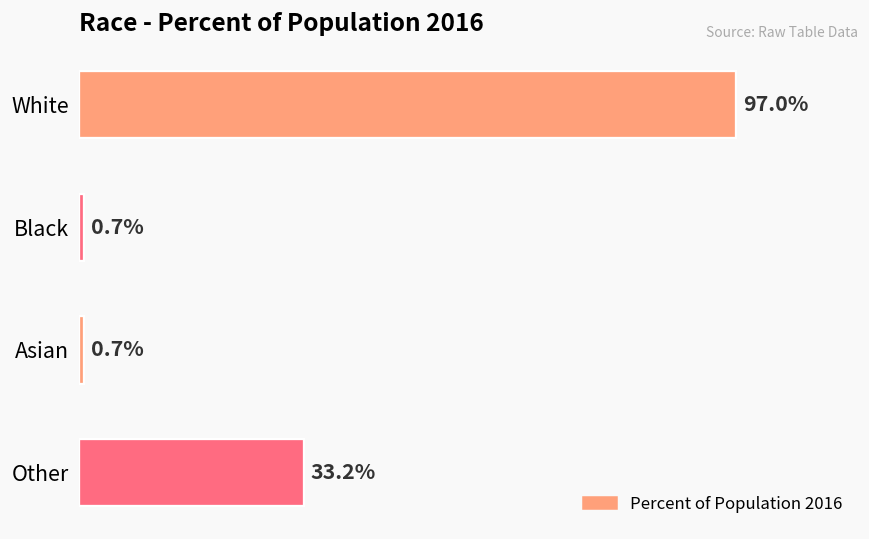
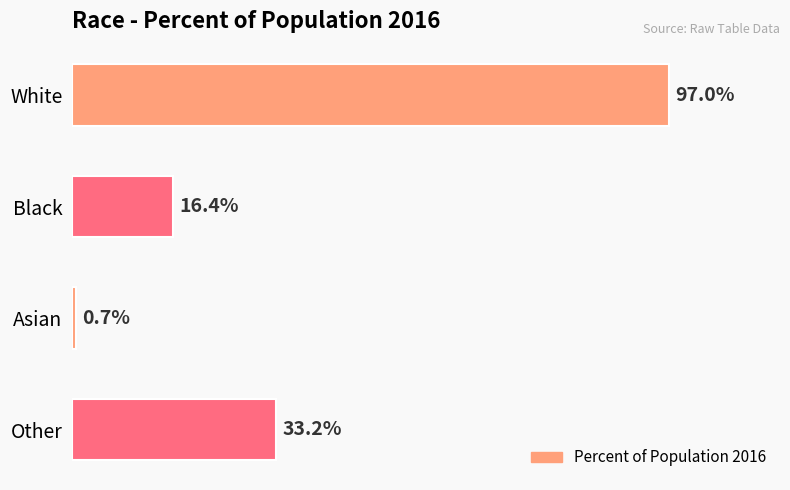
Black: 0.7% -> 16.4%
